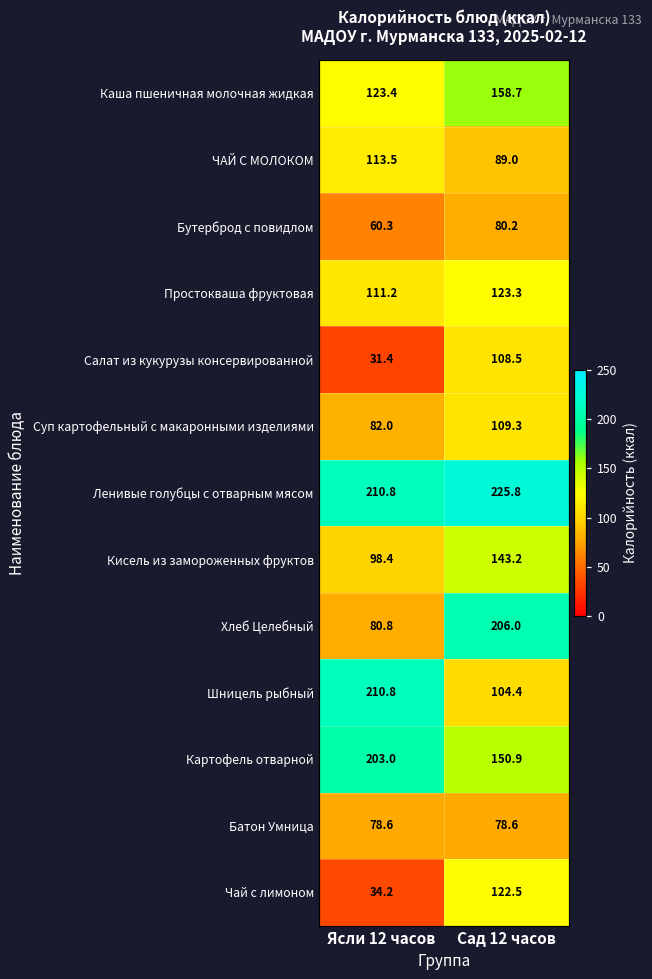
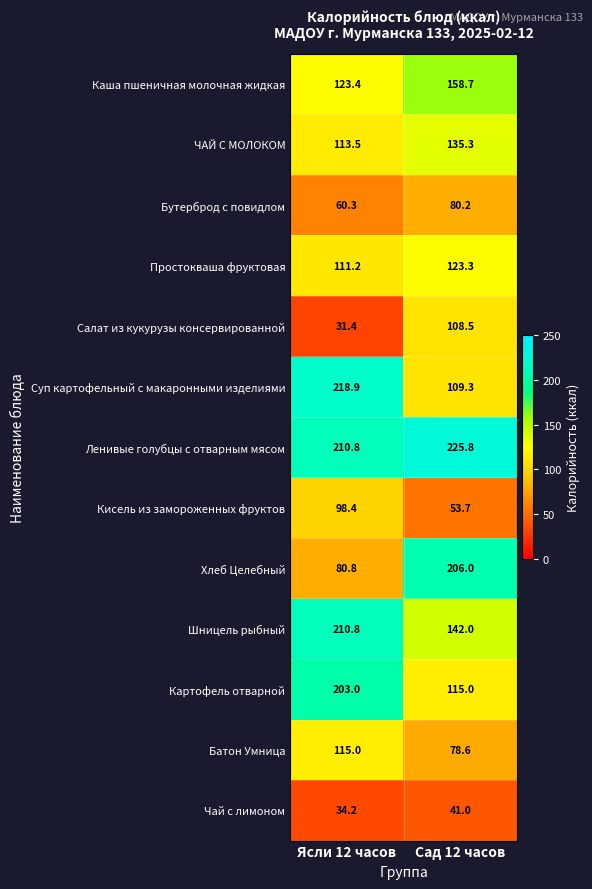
ЧАЙ С МОЛОКОМ, Сад 12 часов: 89.0 -> 135.3
Суп картофельный с макаронными изделиями, Ясли 12 часов: 82.0 -> 218.9
Кисель из замороженных фруктов, Сад 12 часов: 143.2 -> 53.7
Шницель рыбный, Сад 12 часов: 104.4 -> 142.0
Картофель отварной, Сад 12 часов: 150.9 -> 115.0
Батон Умница, Ясли 12 часов: 78.6 -> 115.0
Чай с лимоном, Сад 12 часов: 122.5 -> 41.0
